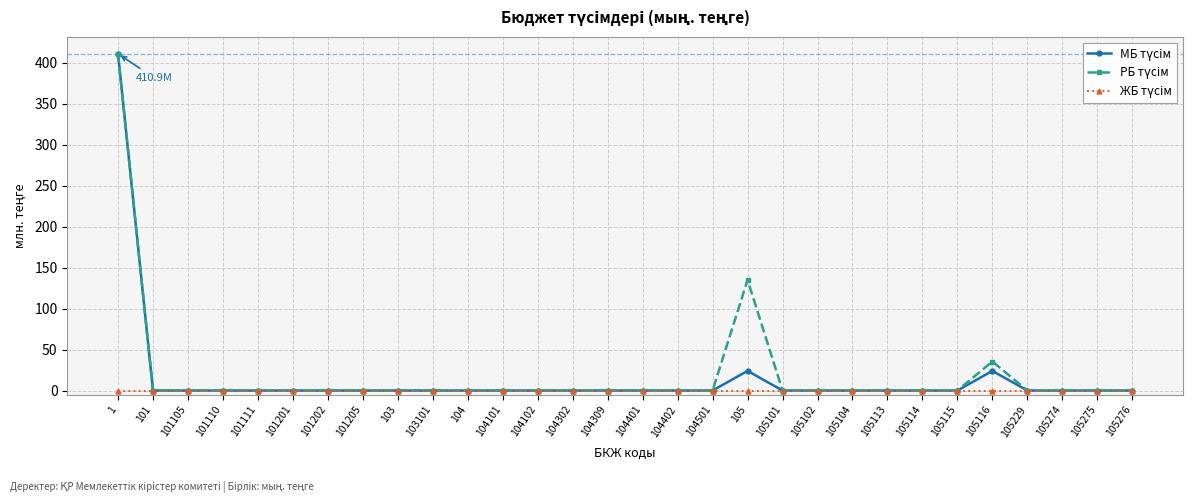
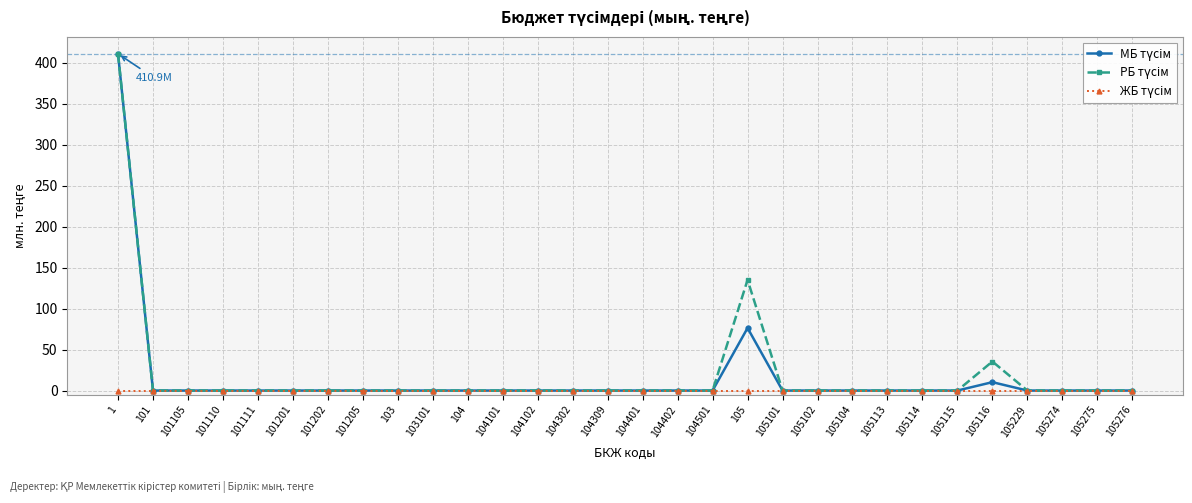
МБ түсім, 105: 20 -> 80
МБ түсім, 105116: 20 -> 10
